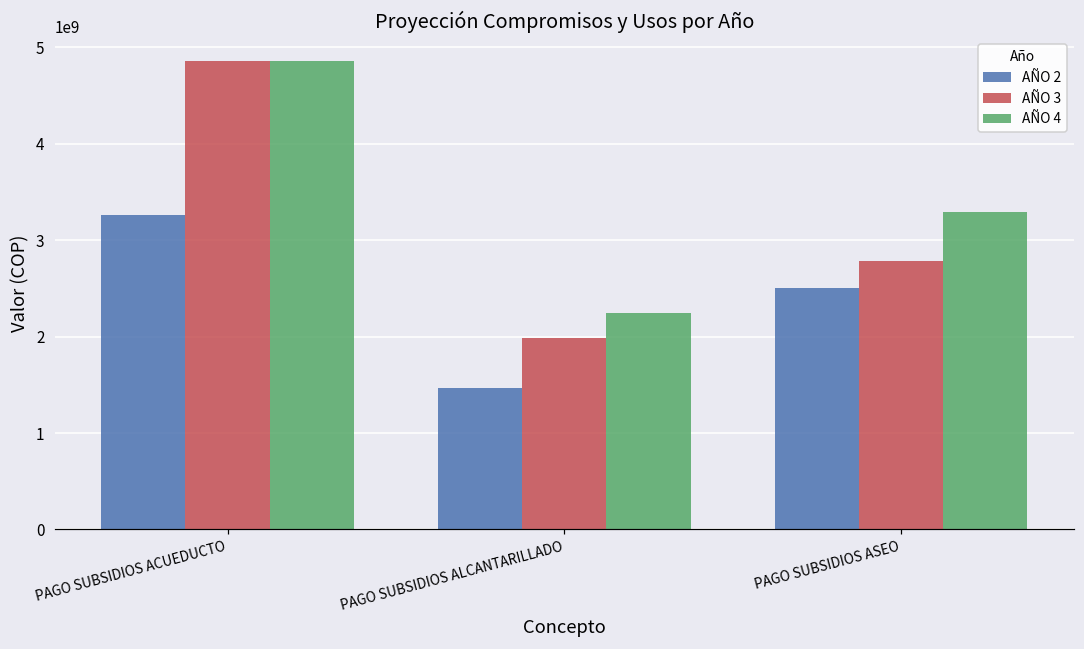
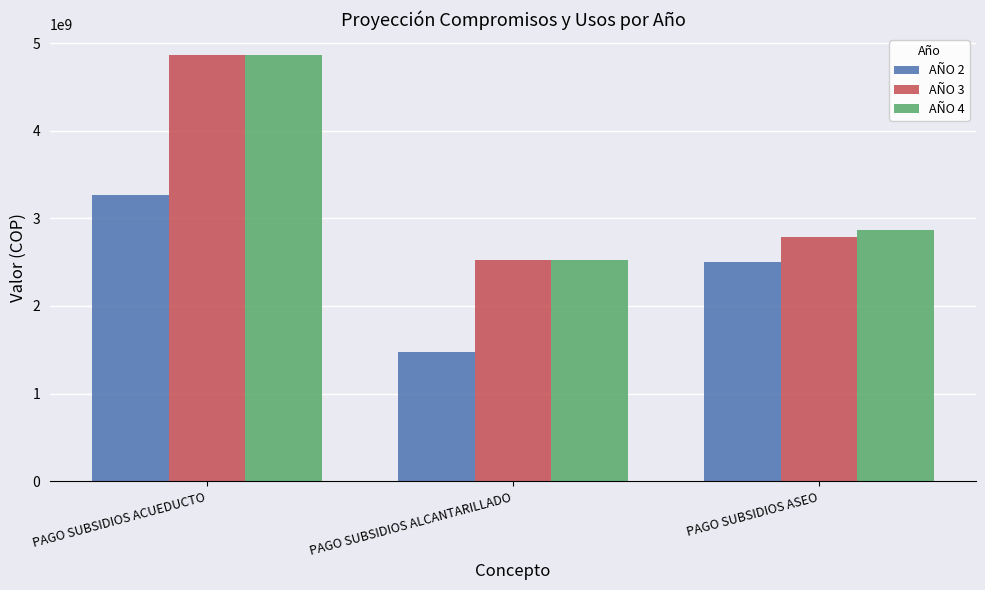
AÑO 3, PAGO SUBSIDIOS ALCANTARILLADO: 2000000000 -> 2500000000
AÑO 4, PAGO SUBSIDIOS ALCANTARILLADO: 2200000000 -> 2500000000
AÑO 4, PAGO SUBSIDIOS ASEO: 3300000000 -> 2900000000
